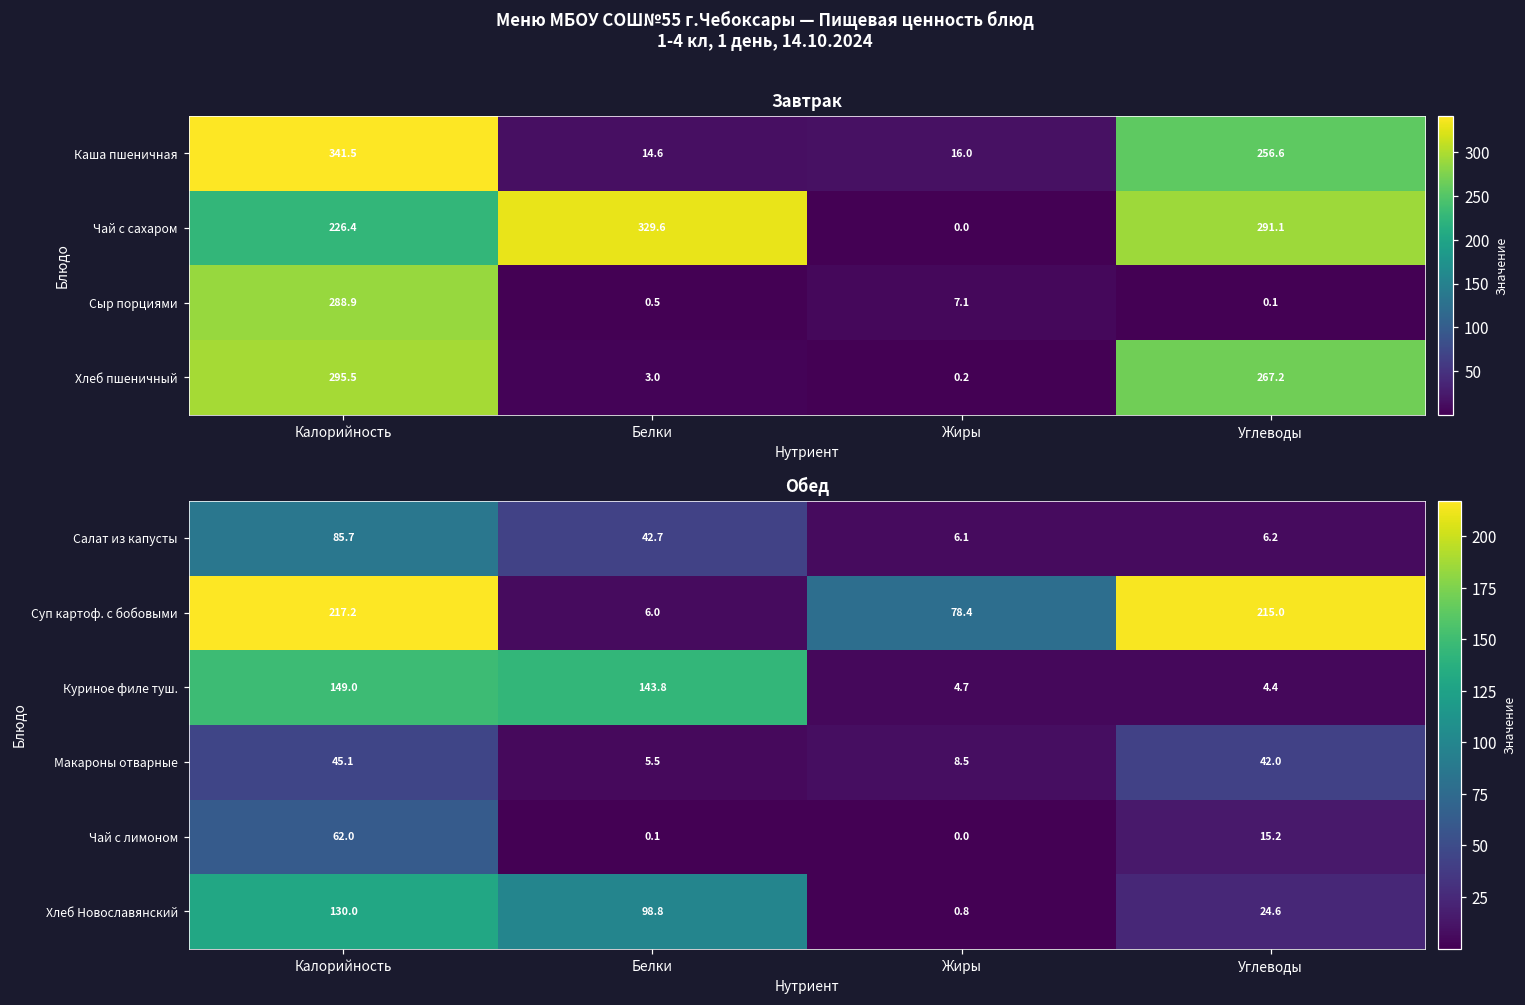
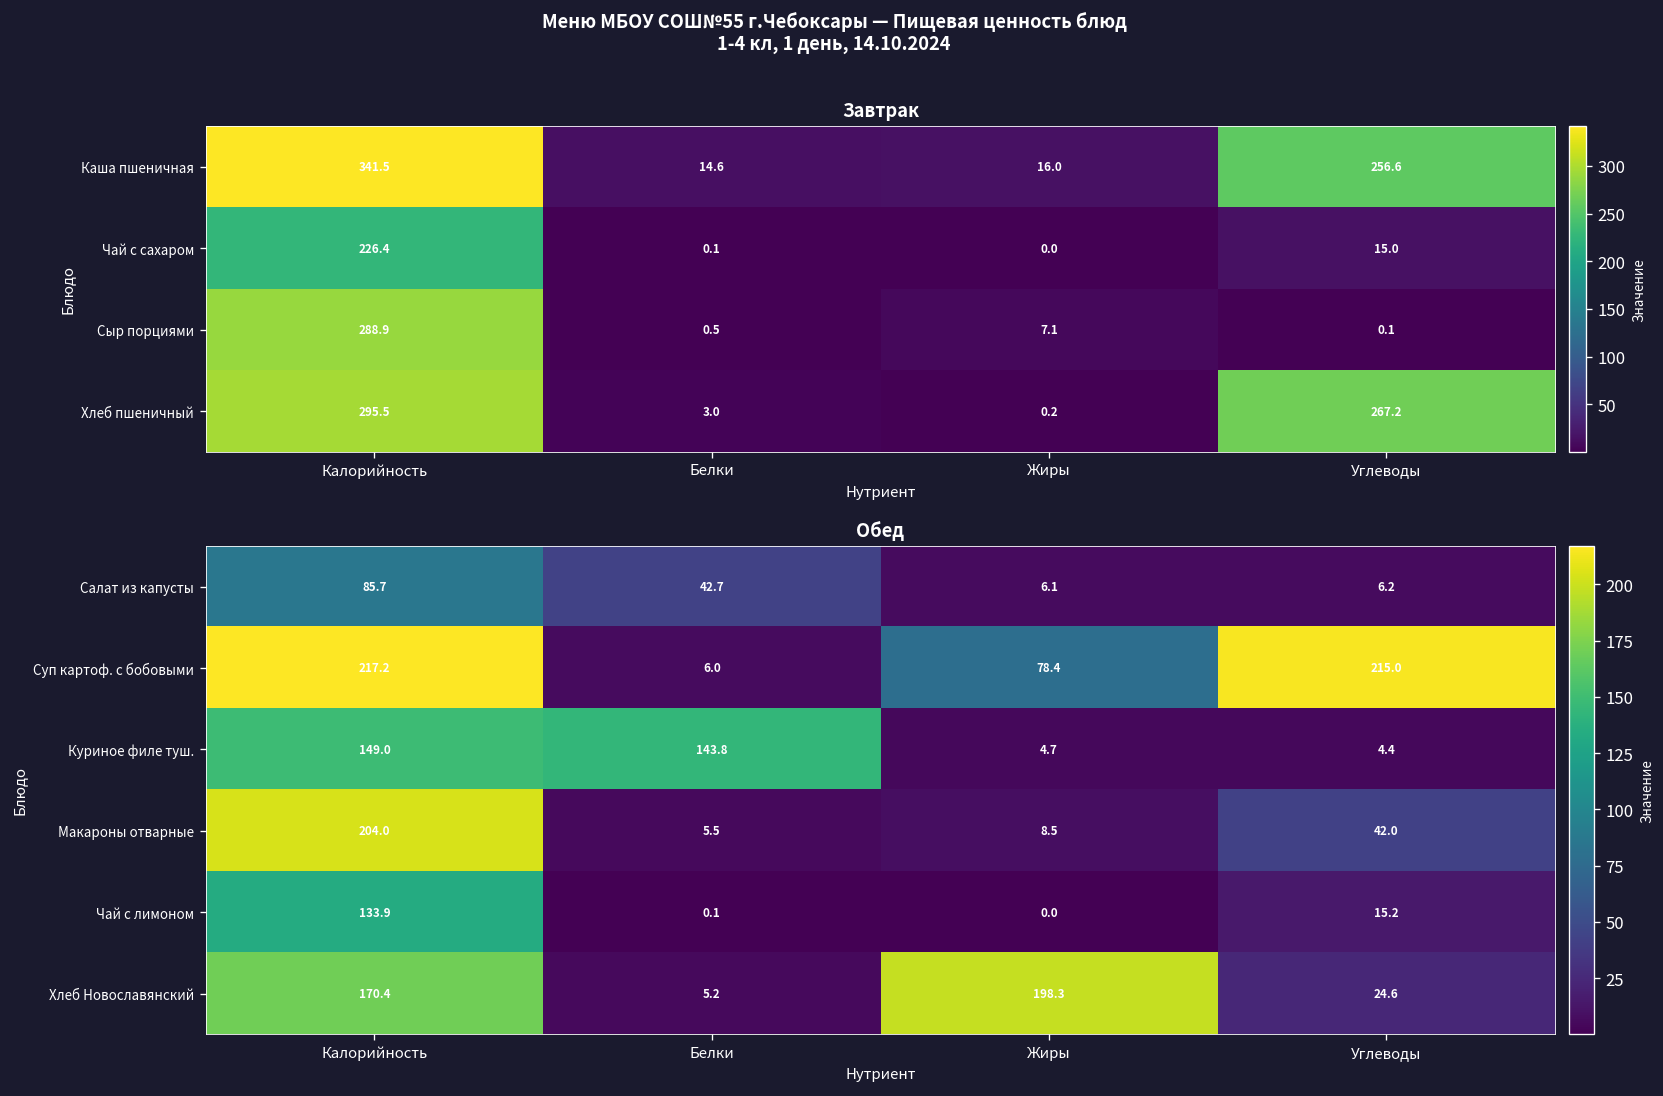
Завтрак, Чай с сахаром, Белки: 329.6 -> 0.1
Завтрак, Чай с сахаром, Углеводы: 291.1 -> 15.0
Обед, Макароны отварные, Калорийность: 45.1 -> 204.0
Обед, Чай с лимоном, Калорийность: 62.0 -> 133.9
Обед, Хлеб Новославянский, Калорийность: 130.0 -> 170.4
Обед, Хлеб Новославянский, Белки: 98.8 -> 5.2
Обед, Хлеб Новославянский, Жиры: 0.8 -> 198.3
